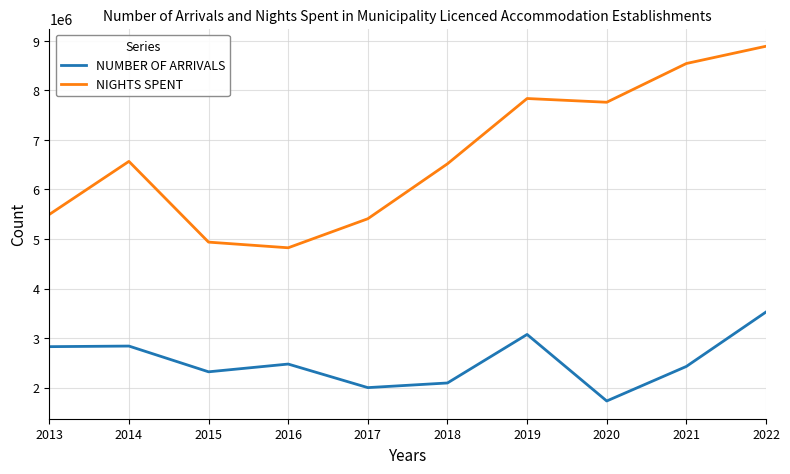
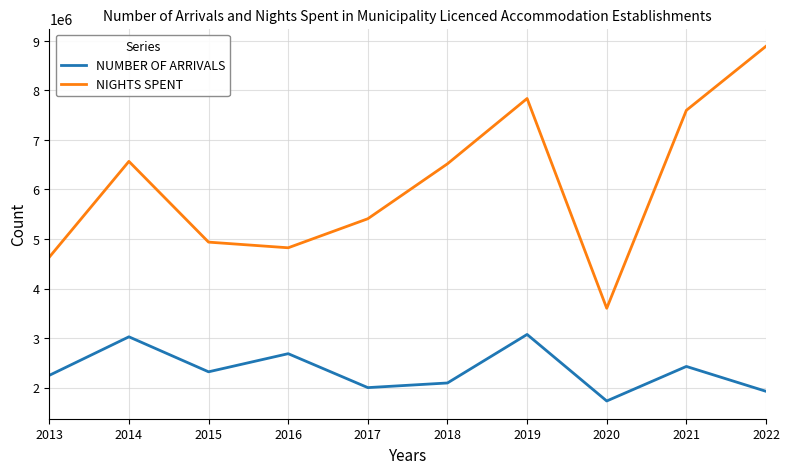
NUMBER OF ARRIVALS, 2013: 2800000 -> 2200000
NIGHTS SPENT, 2013: 5500000 -> 4600000
NUMBER OF ARRIVALS, 2014: 2800000 -> 3000000
NUMBER OF ARRIVALS, 2016: 2500000 -> 2700000
NIGHTS SPENT, 2020: 7800000 -> 3600000
NIGHTS SPENT, 2021: 8500000 -> 7600000
NUMBER OF ARRIVALS, 2022: 3500000 -> 1900000
